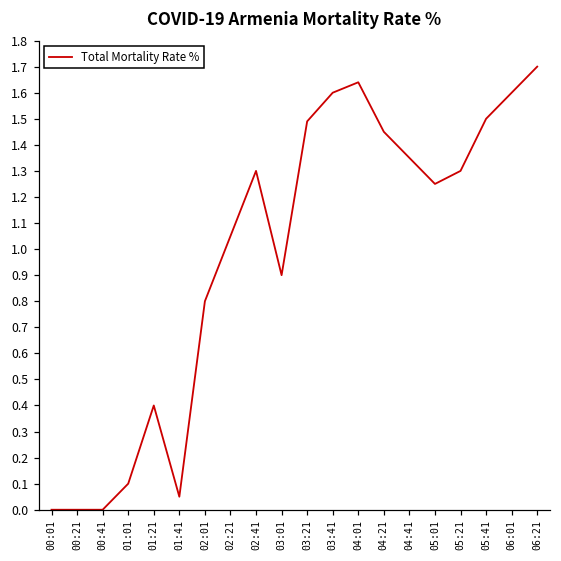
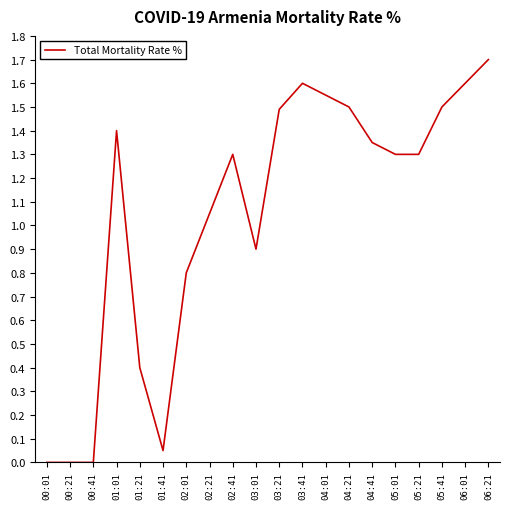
01:01: 0.1 -> 1.4
04:01: 1.64 -> 1.55
04:21: 1.45 -> 1.50
05:01: 1.25 -> 1.30
